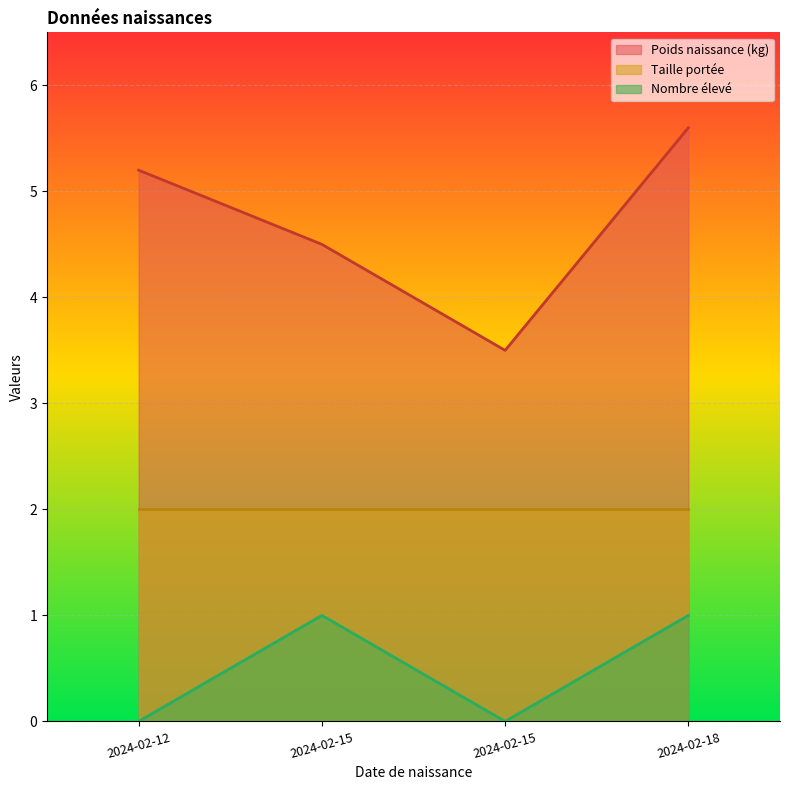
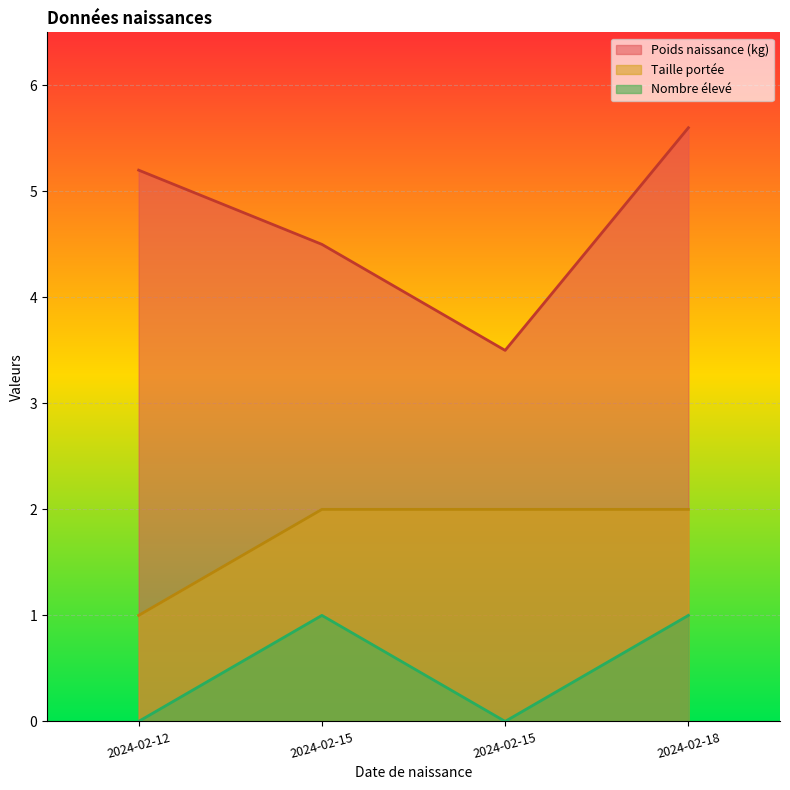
Taille portée, 2024-02-12: 2 -> 1
